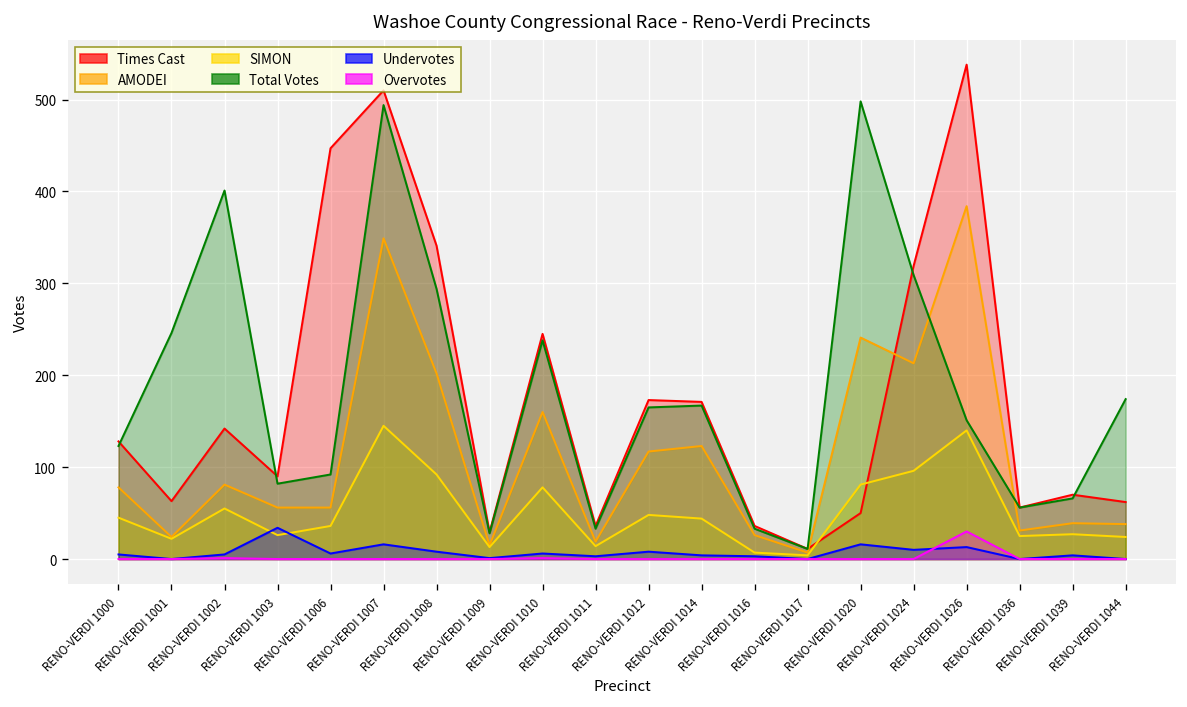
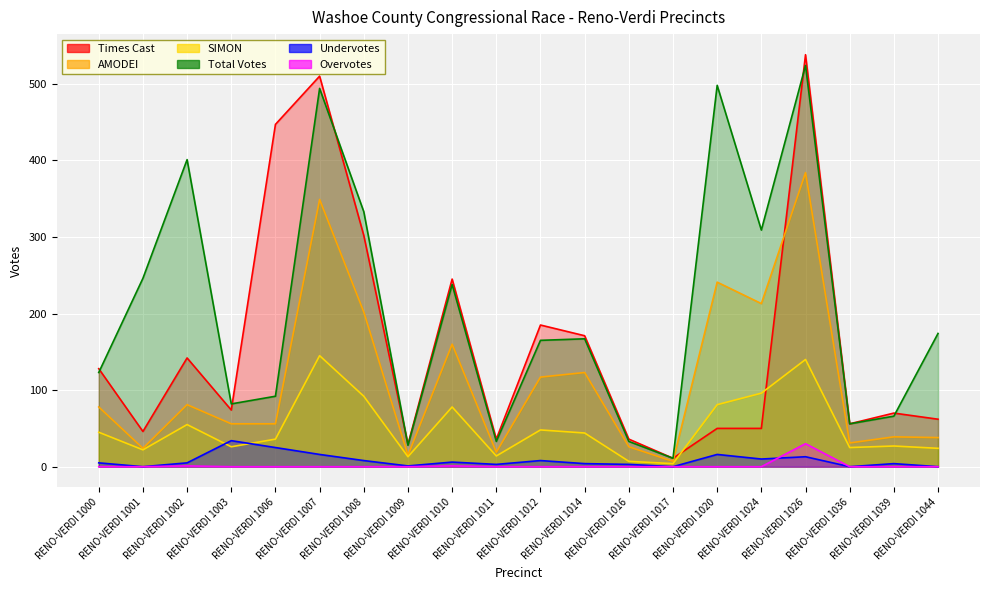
Times Cast, RENO-VERDI 1001: 60 -> 50
Times Cast, RENO-VERDI 1003: 90 -> 70
Undervotes, RENO-VERDI 1006: 10 -> 30
Times Cast, RENO-VERDI 1008: 340 -> 300
Total Votes, RENO-VERDI 1008: 290 -> 330
Times Cast, RENO-VERDI 1012: 170 -> 190
Times Cast, RENO-VERDI 1024: 320 -> 50
Total Votes, RENO-VERDI 1026: 150 -> 520
